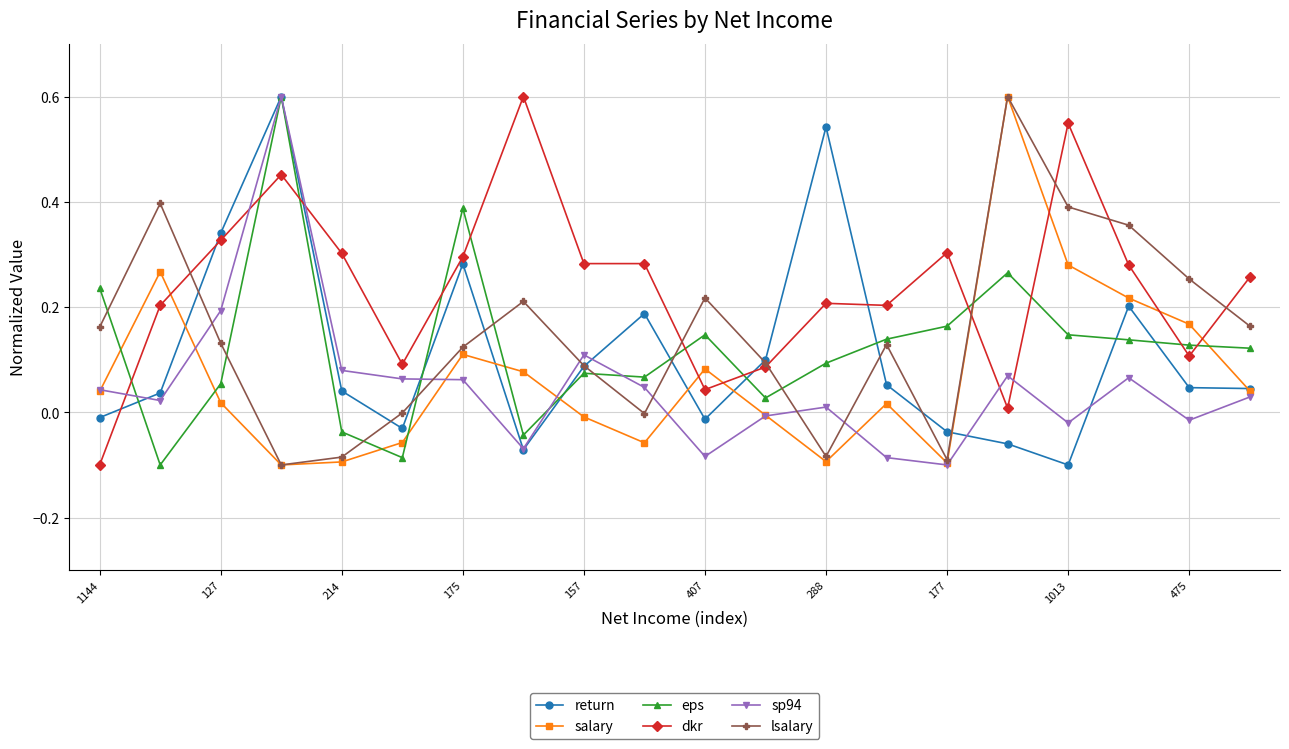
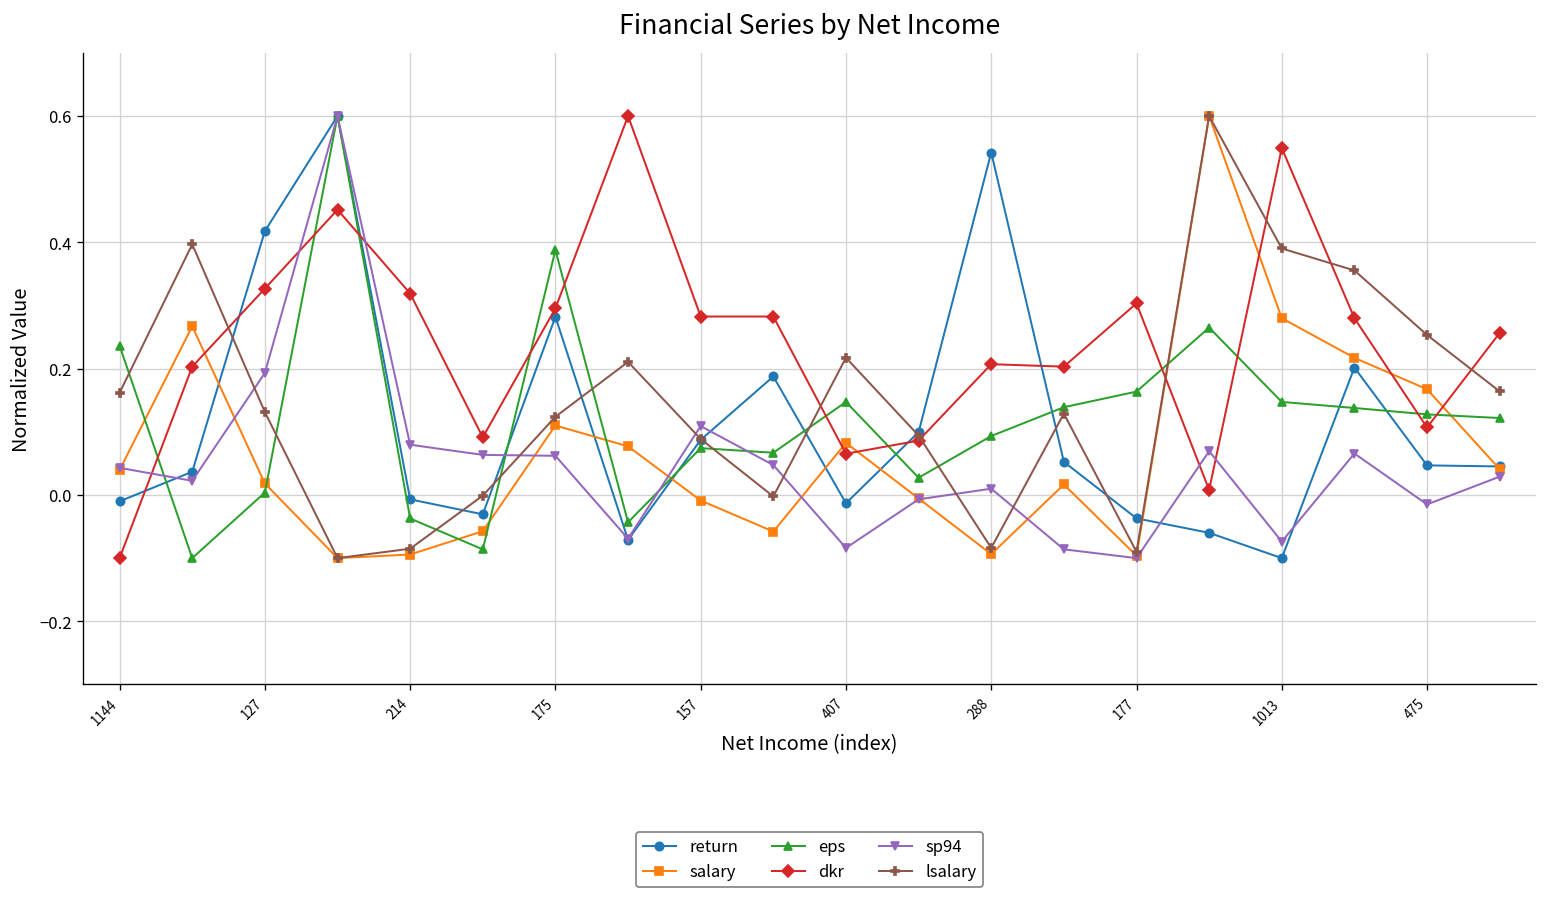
return, 127: 0.34 -> 0.42
eps, 127: 0.05 -> 0.00
return, 214: 0.04 -> -0.01
dkr, 214: 0.30 -> 0.32
dkr, 407: 0.04 -> 0.07
sp94, 1013: -0.02 -> -0.07
